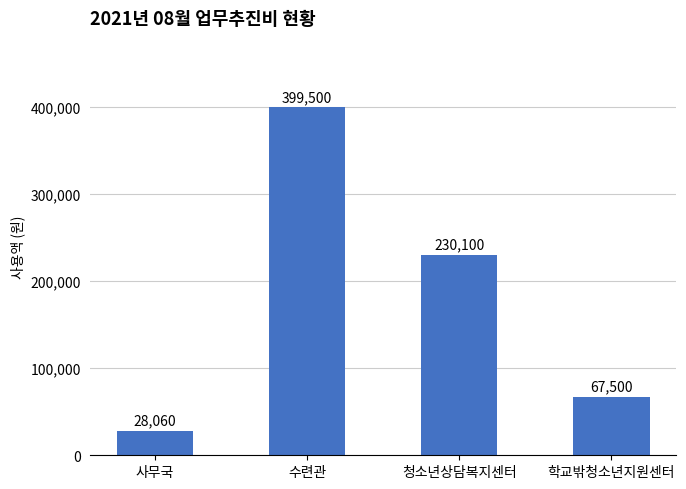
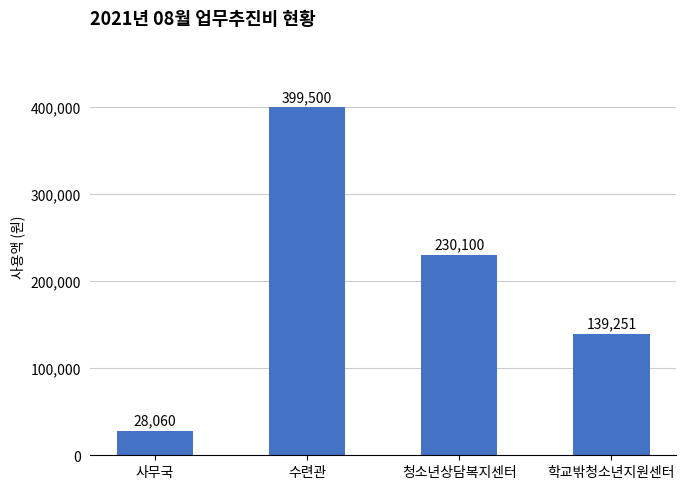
학교밖청소년지원센터: 67,500 -> 139,251
